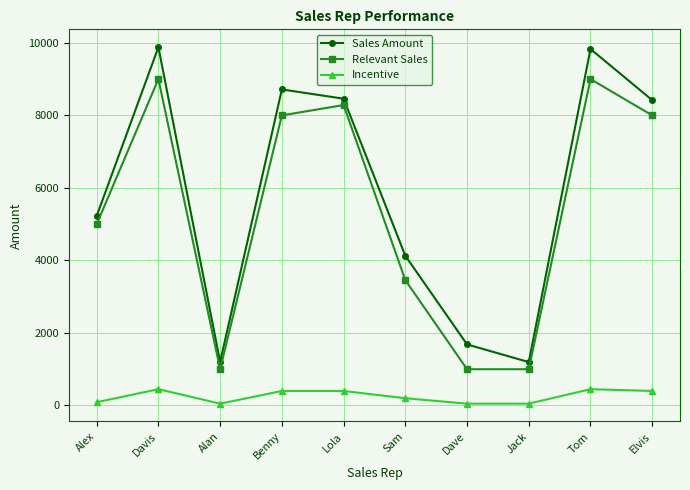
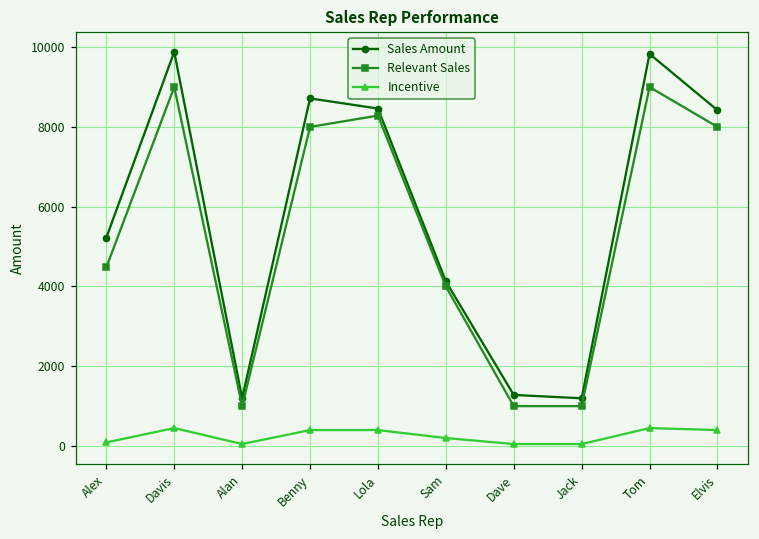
Relevant Sales, Alex: 5000 -> 4500
Relevant Sales, Sam: 3500 -> 4000
Sales Amount, Dave: 1700 -> 1300
